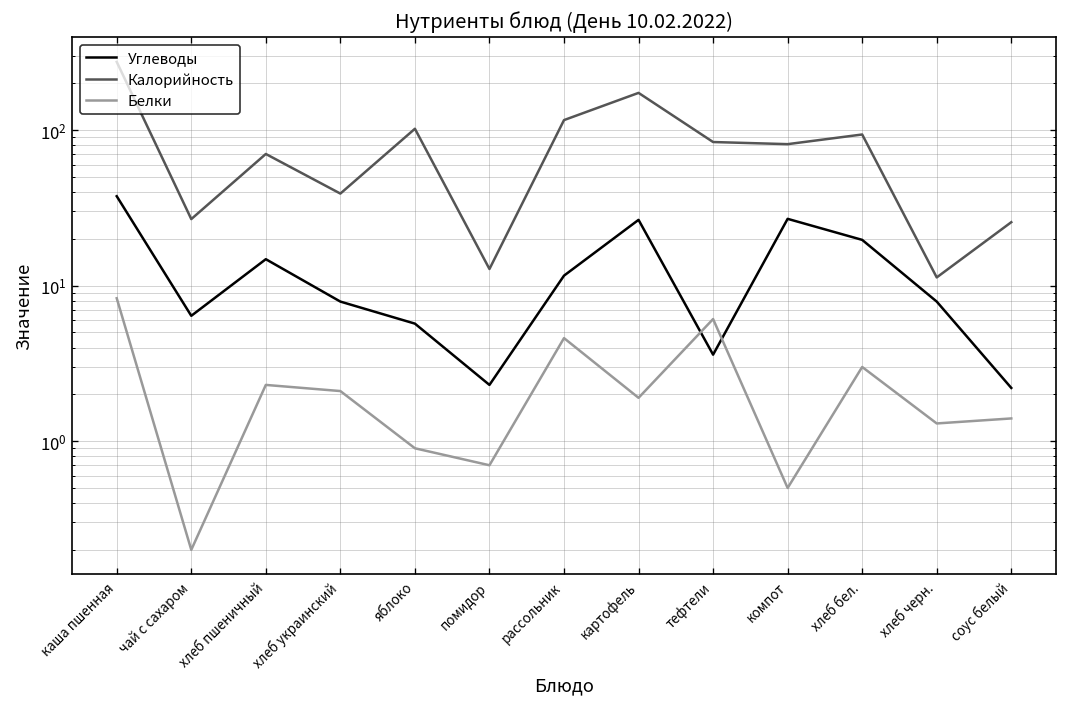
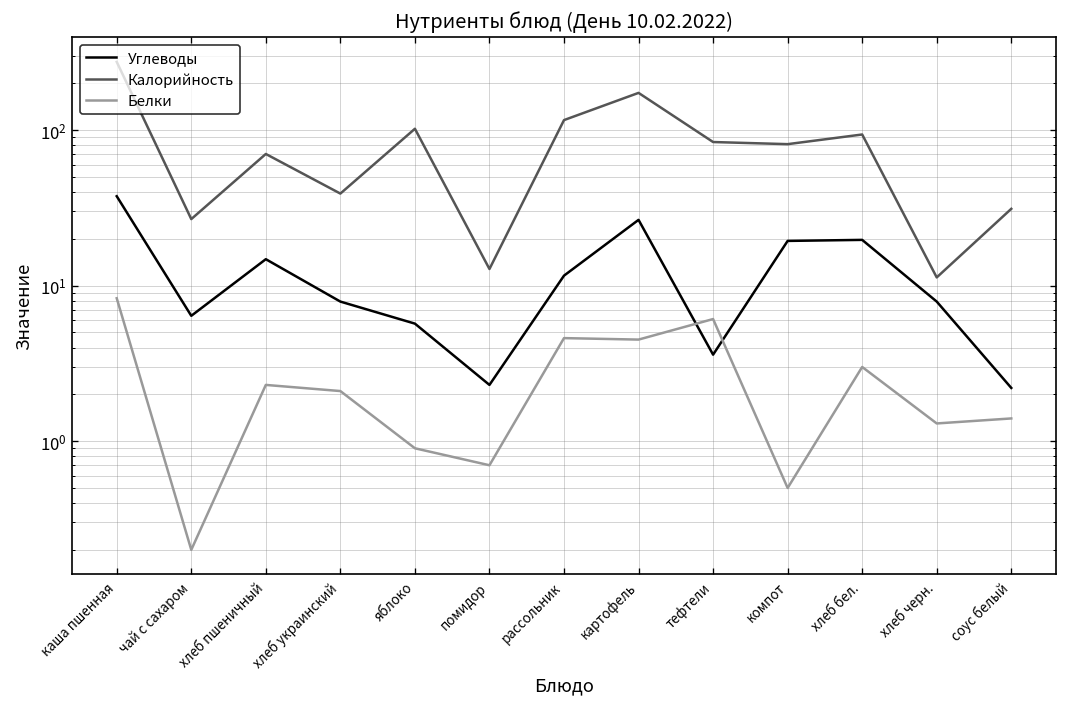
Белки, картофель: 1.9 -> 4.5
Углеводы, компот: 27 -> 19
Калорийность, соус белый: 26 -> 31
